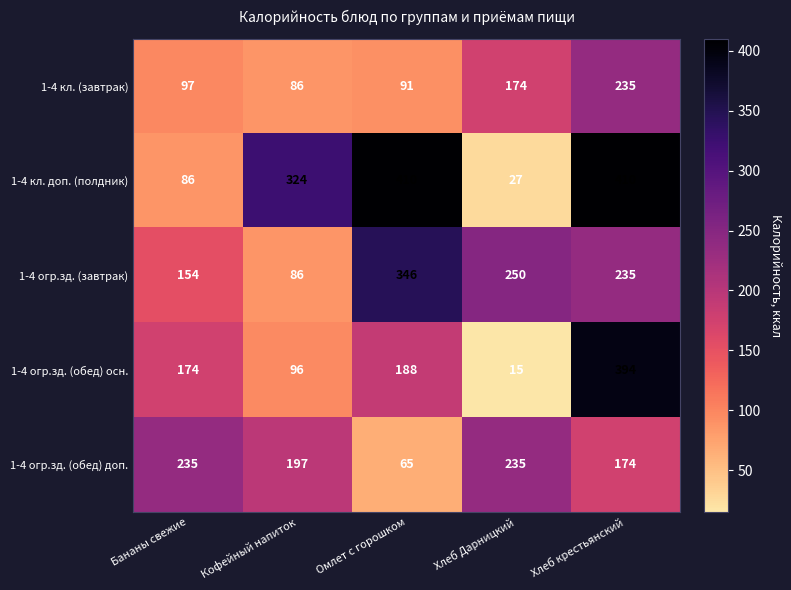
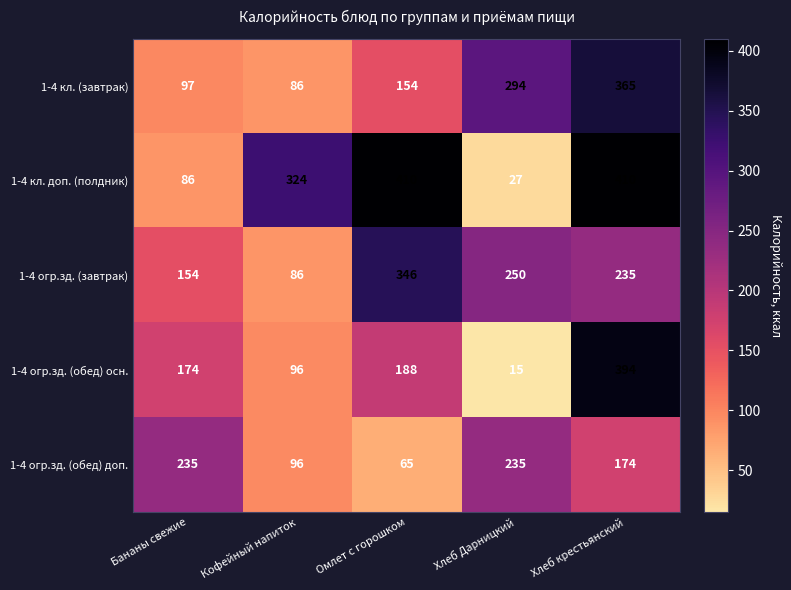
1-4 кл. (завтрак), Омлет с горошком: 91 -> 154
1-4 кл. (завтрак), Хлеб Дарницкий: 174 -> 294
1-4 кл. (завтрак), Хлеб крестьянский: 235 -> 365
1-4 огр.зд. (обед) доп., Кофейный напиток: 197 -> 96
